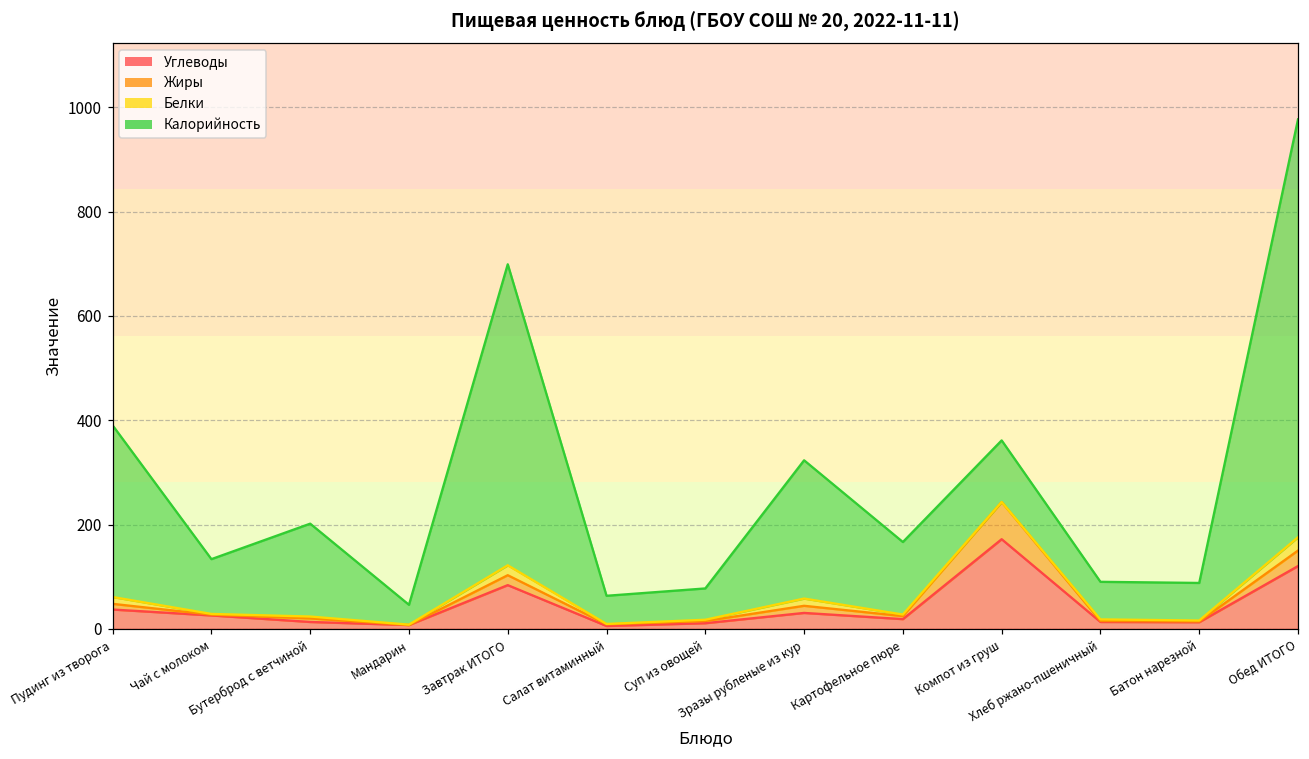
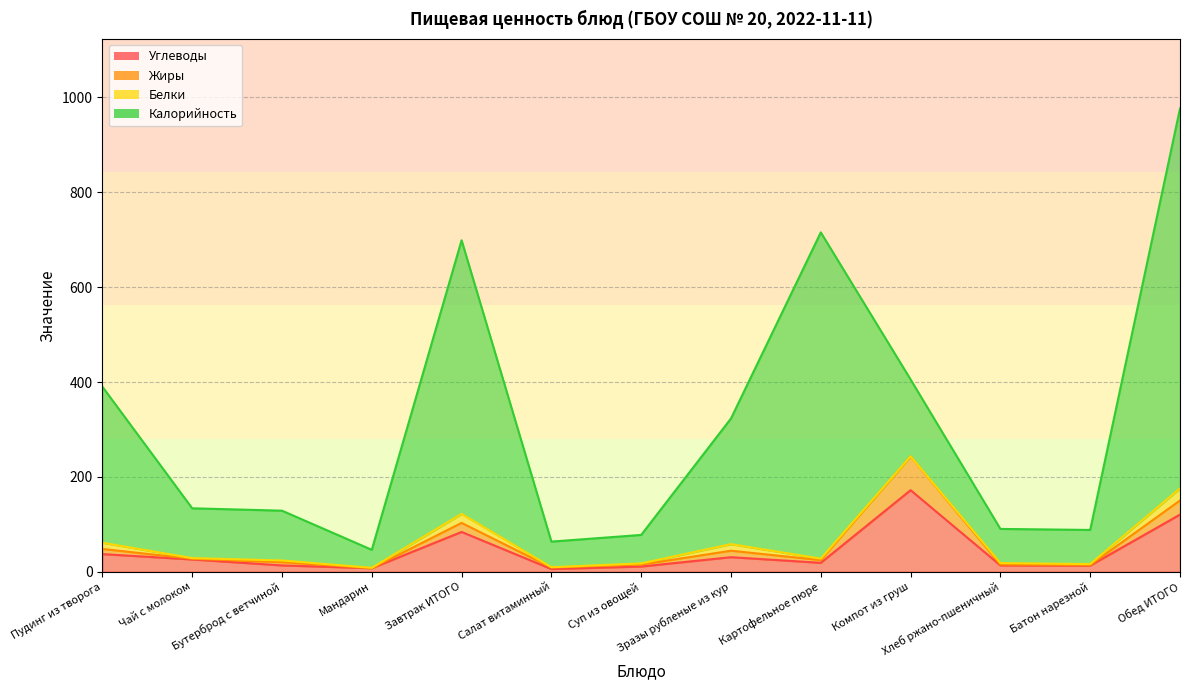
Калорийность, Бутерброд с ветчиной: 180 -> 110
Калорийность, Картофельное пюре: 140 -> 690
Калорийность, Компот из груш: 120 -> 160
